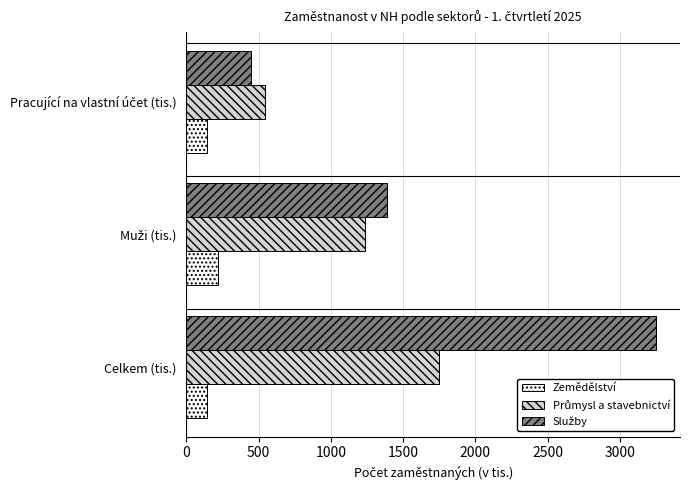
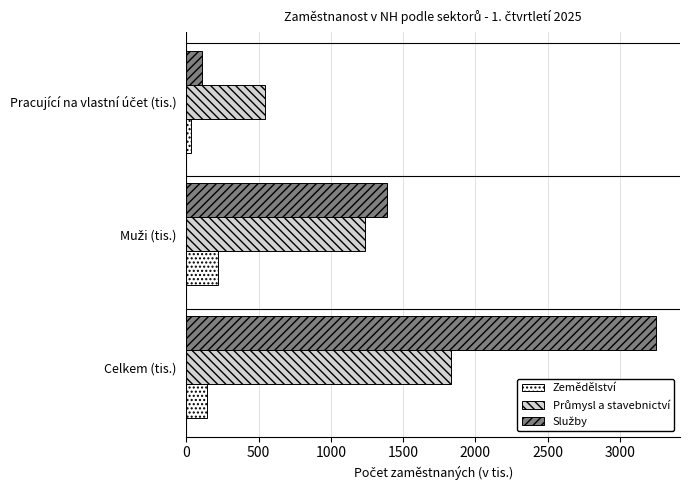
Služby, Pracující na vlastní účet (tis.): 450 -> 110
Zemědělství, Pracující na vlastní účet (tis.): 140 -> 30
Průmysl a stavebnictví, Celkem (tis.): 1750 -> 1830
